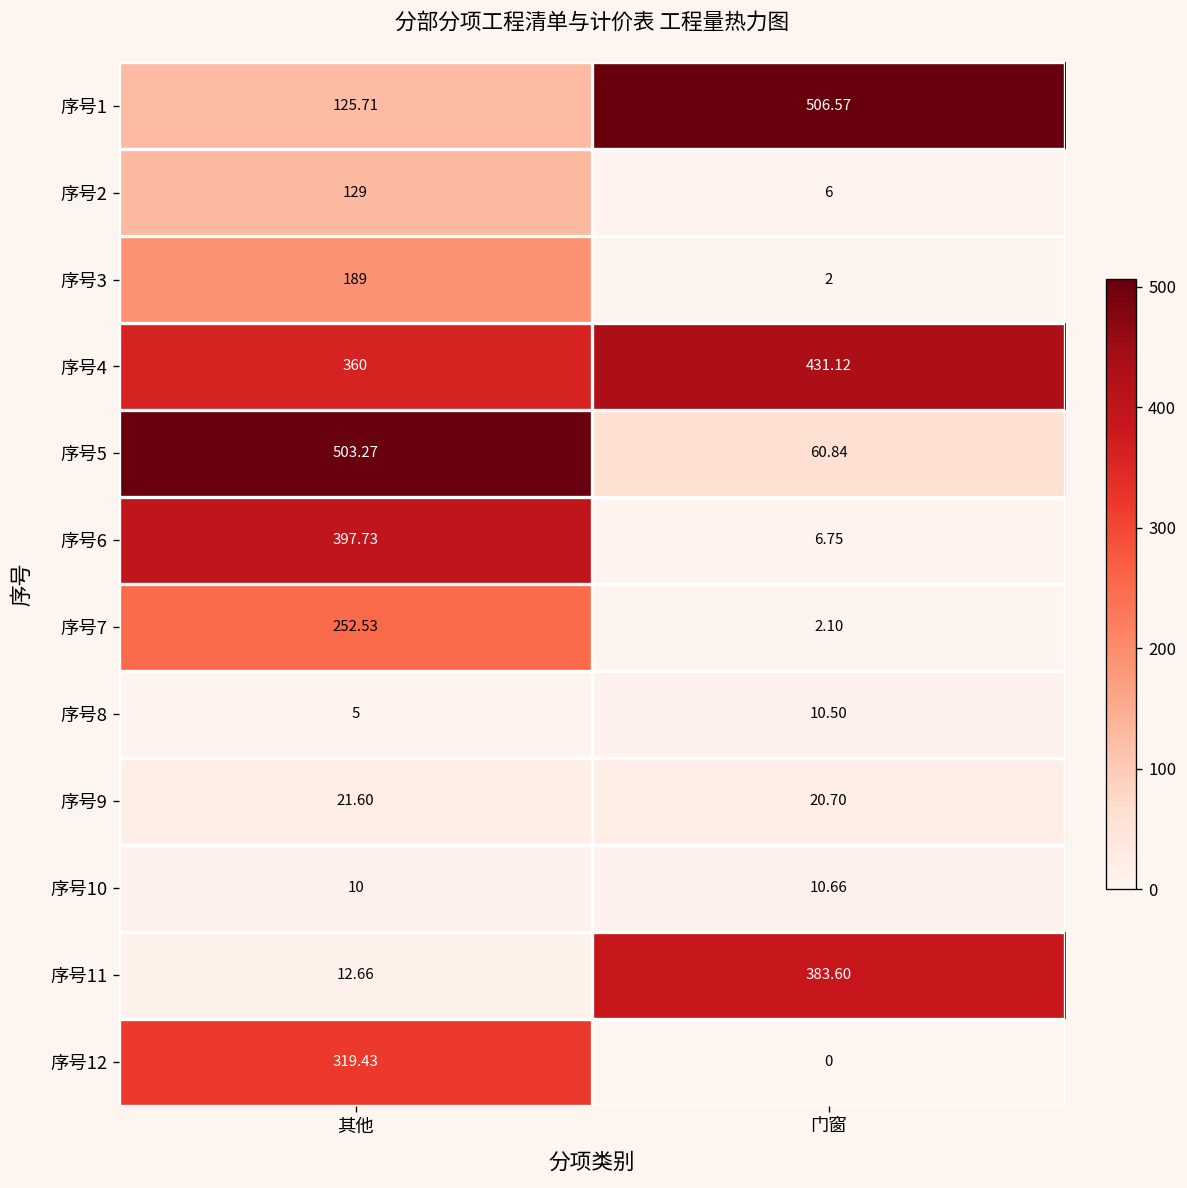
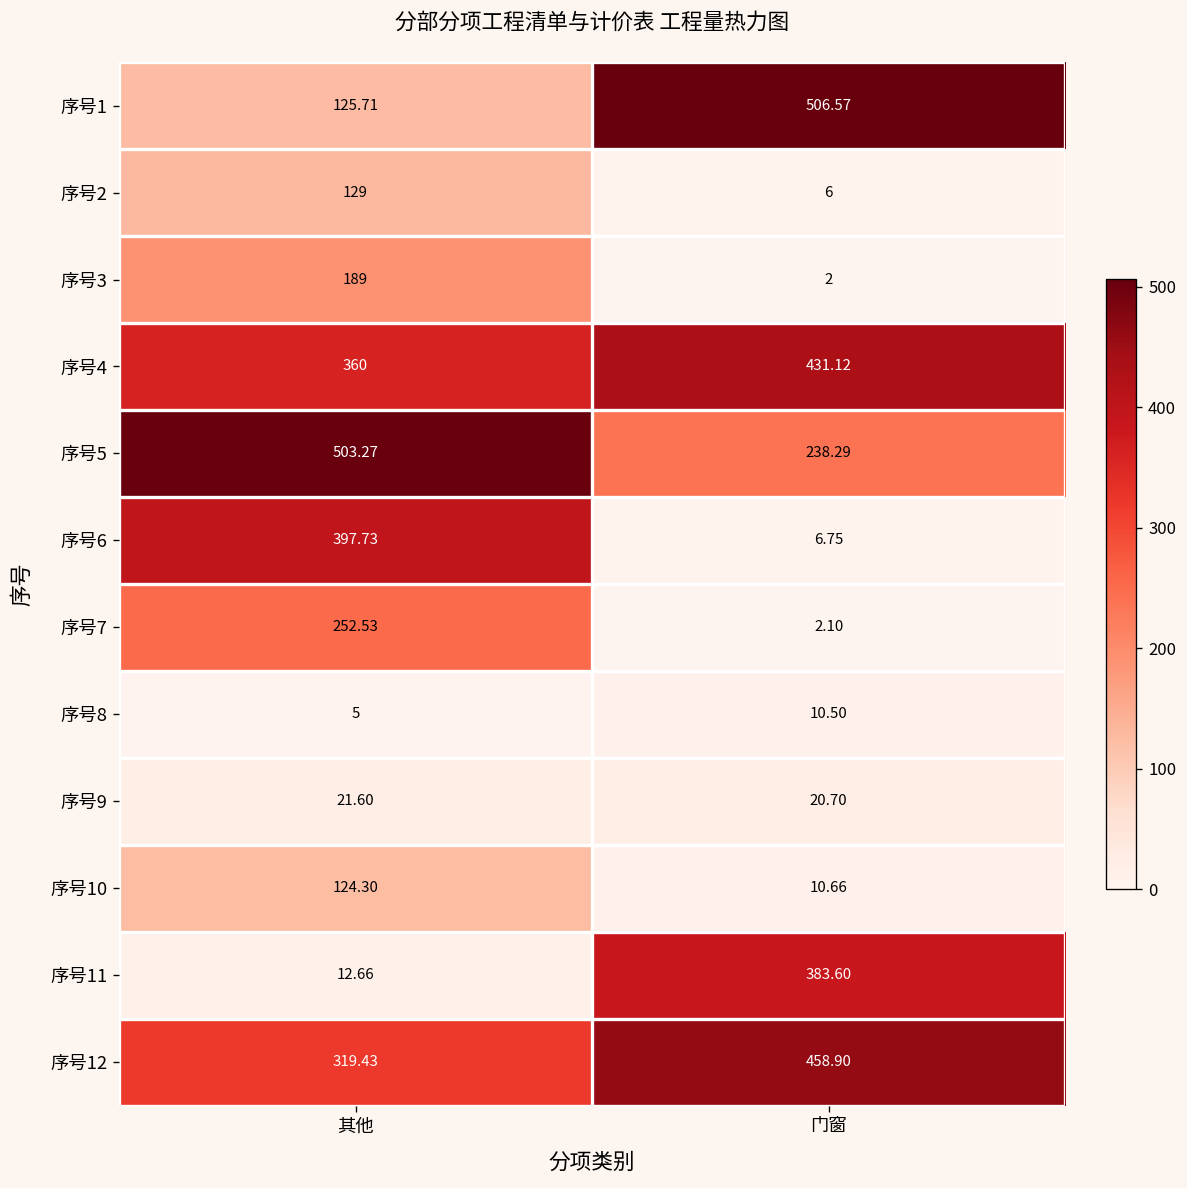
序号5, 门窗: 60.84 -> 238.29
序号10, 其他: 10 -> 124.30
序号12, 门窗: 0 -> 458.90
